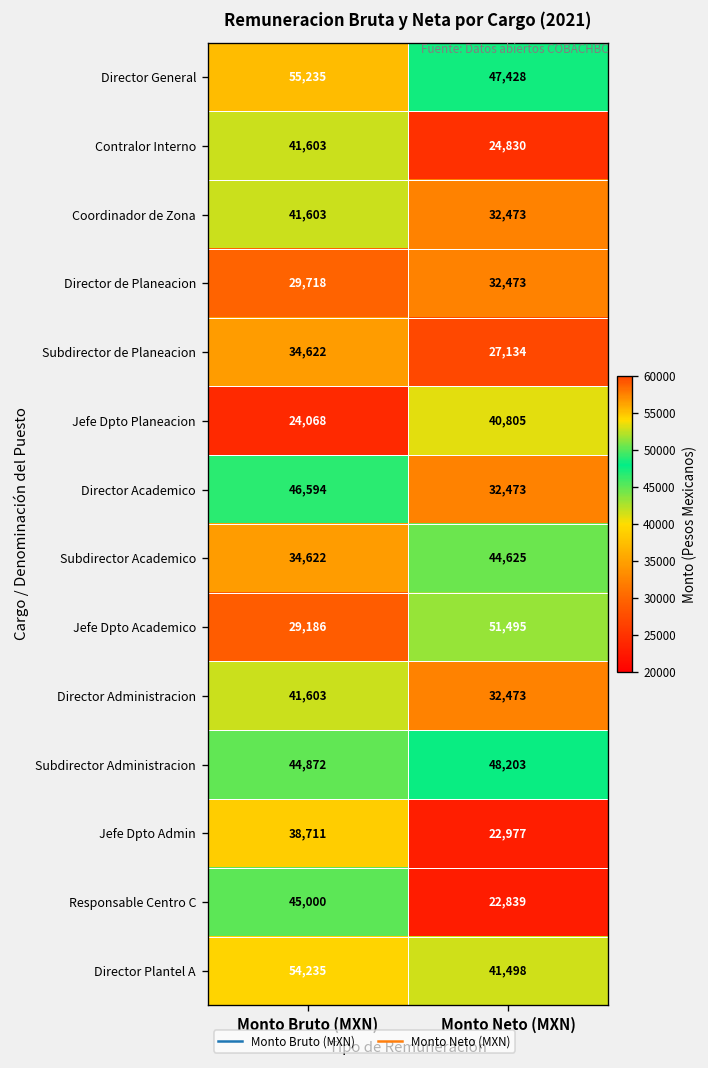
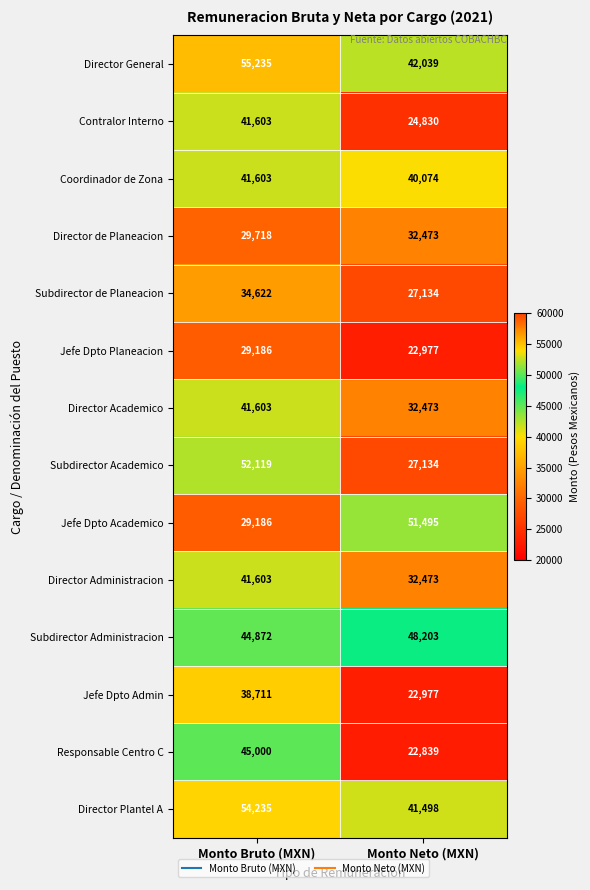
Director General, Monto Neto (MXN): 47,428 -> 42,039
Coordinador de Zona, Monto Neto (MXN): 32,473 -> 40,074
Jefe Dpto Planeacion, Monto Bruto (MXN): 24,068 -> 29,186
Jefe Dpto Planeacion, Monto Neto (MXN): 40,805 -> 22,977
Director Academico, Monto Bruto (MXN): 46,594 -> 41,603
Subdirector Academico, Monto Bruto (MXN): 34,622 -> 52,119
Subdirector Academico, Monto Neto (MXN): 44,625 -> 27,134
